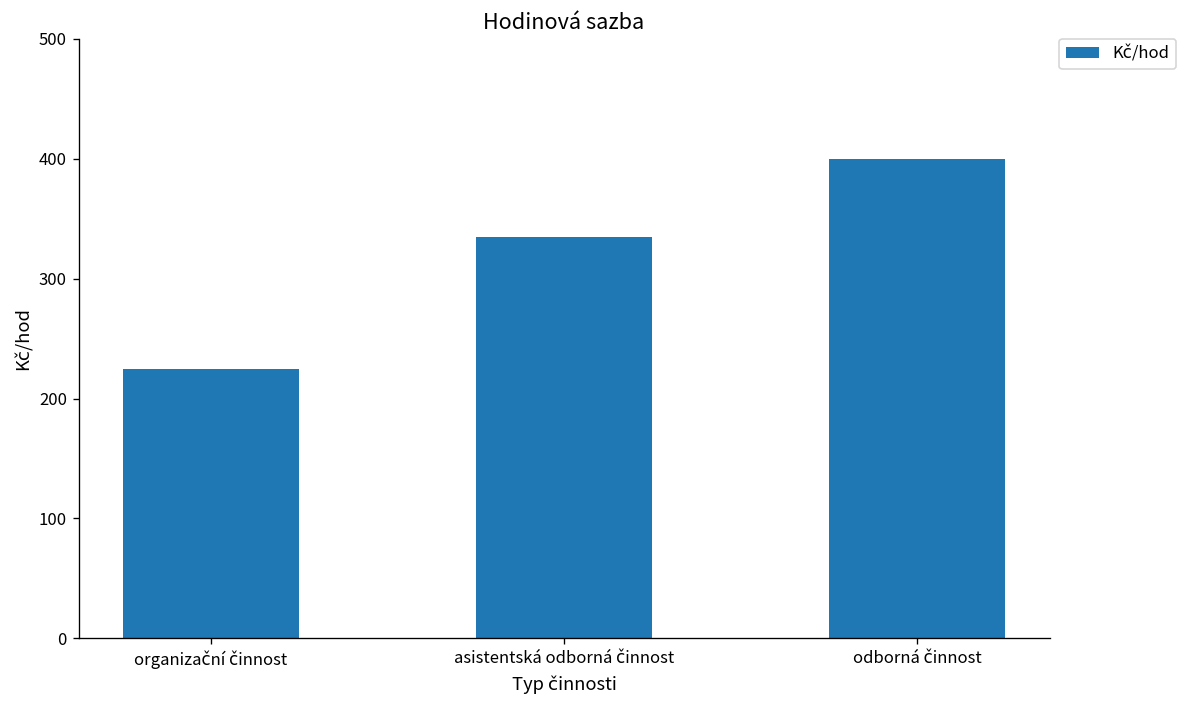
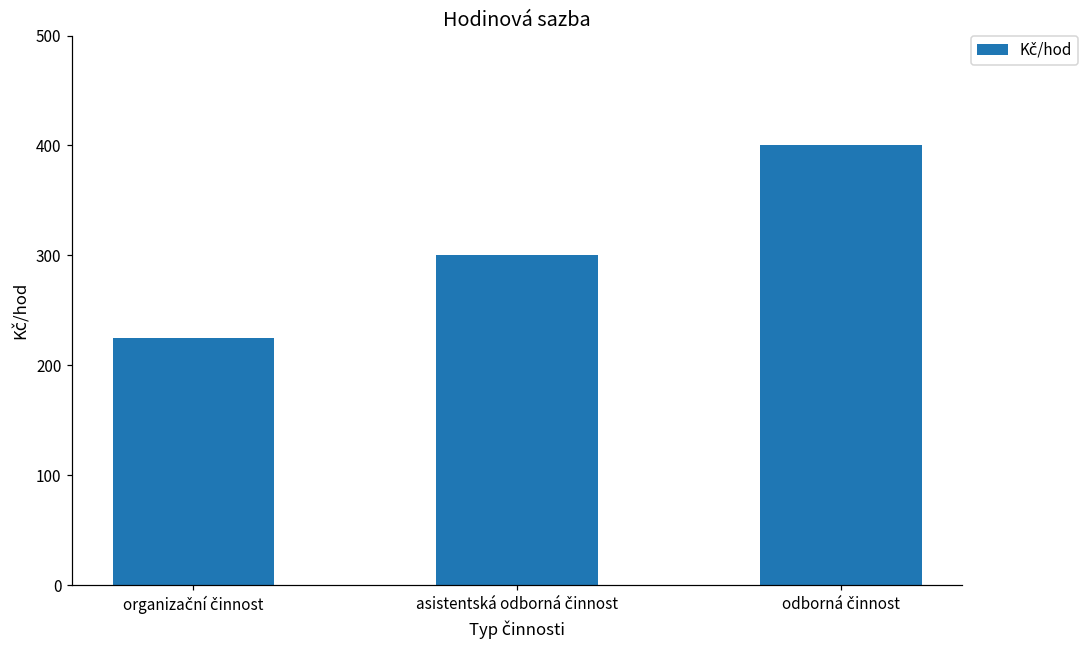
asistentská odborná činnost: 340 -> 300
